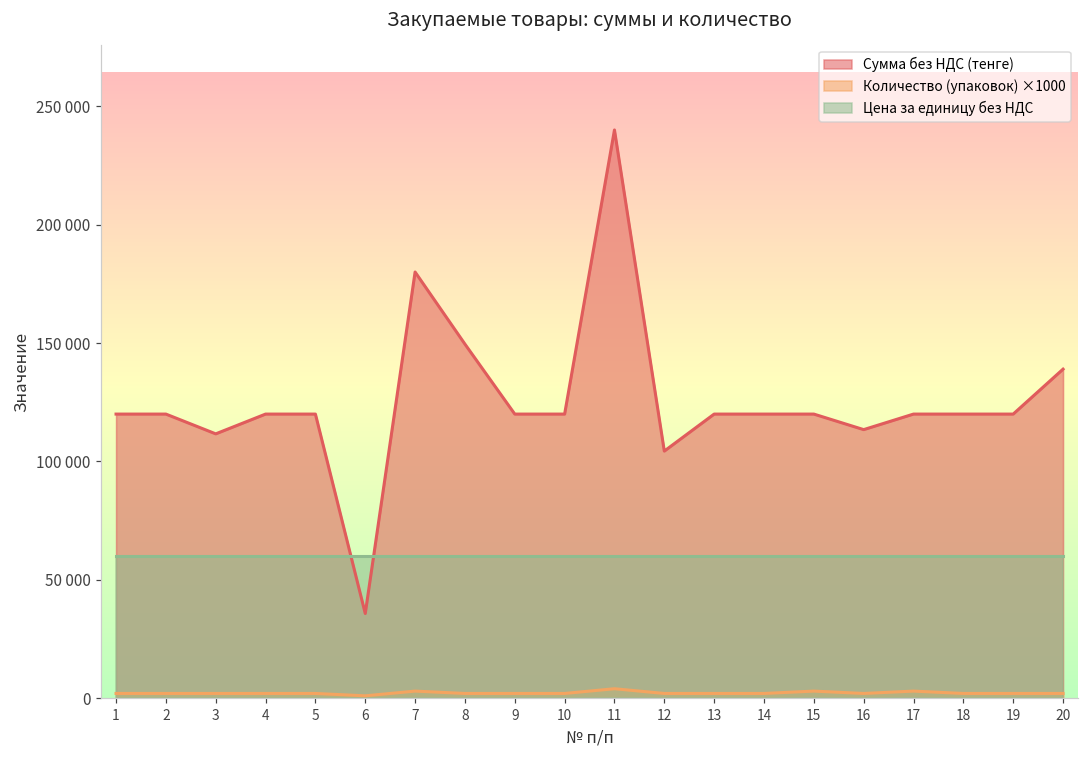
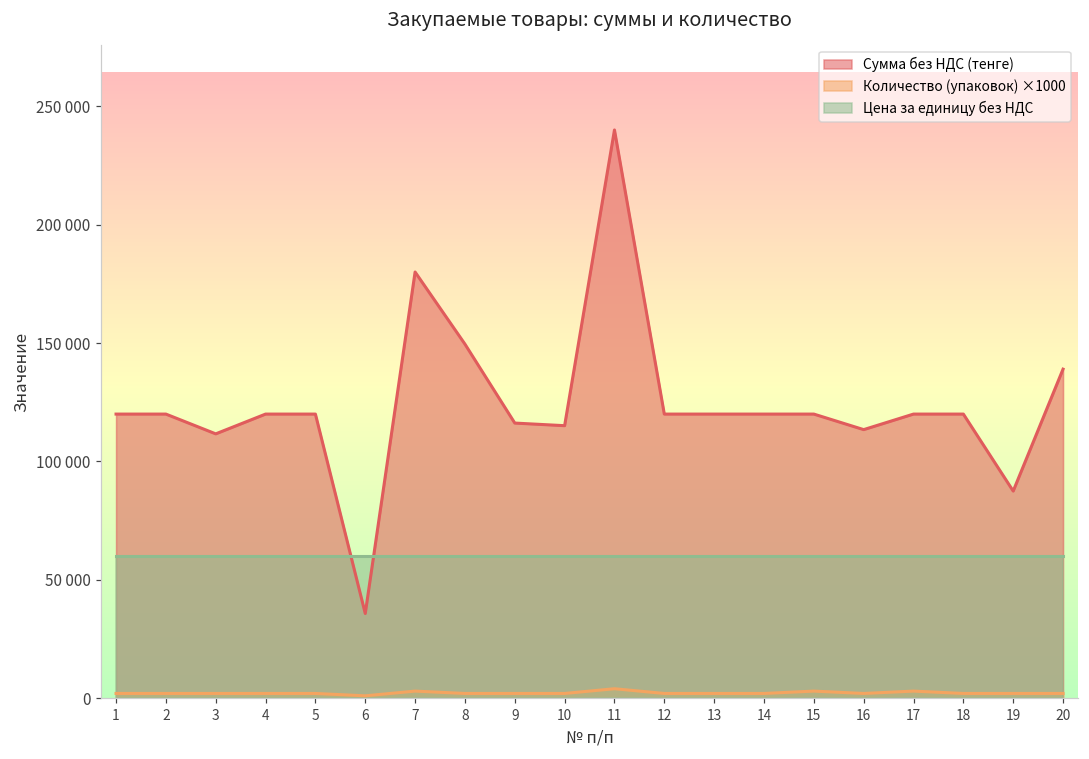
Сумма без НДС (тенге), 9: 120000 -> 116000
Сумма без НДС (тенге), 10: 120000 -> 115000
Сумма без НДС (тенге), 12: 104000 -> 120000
Сумма без НДС (тенге), 19: 120000 -> 87000
